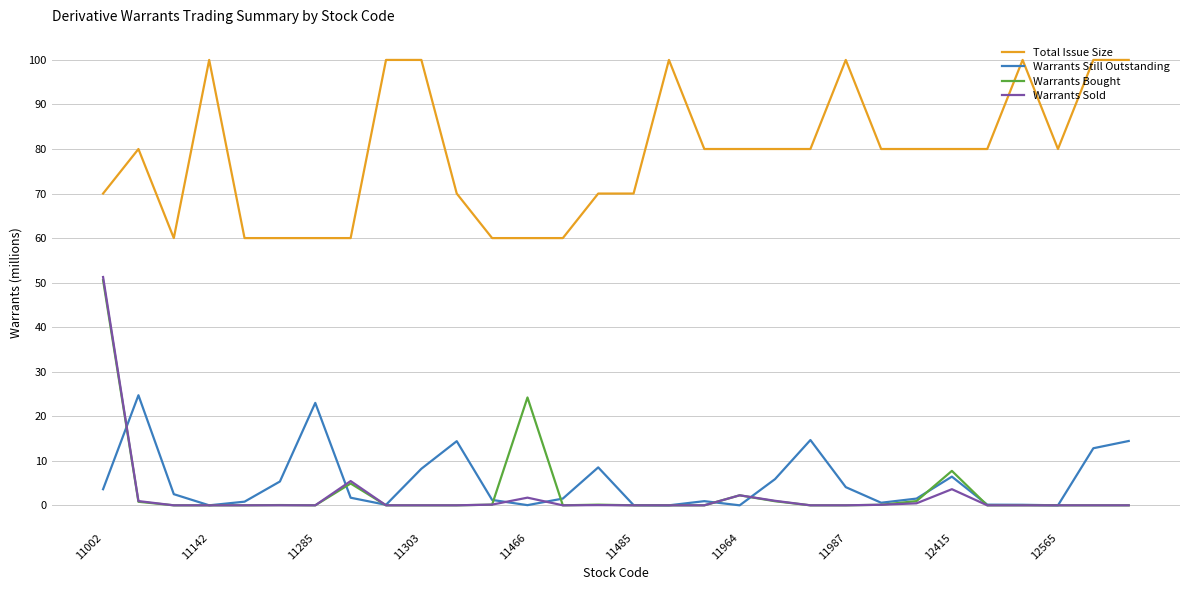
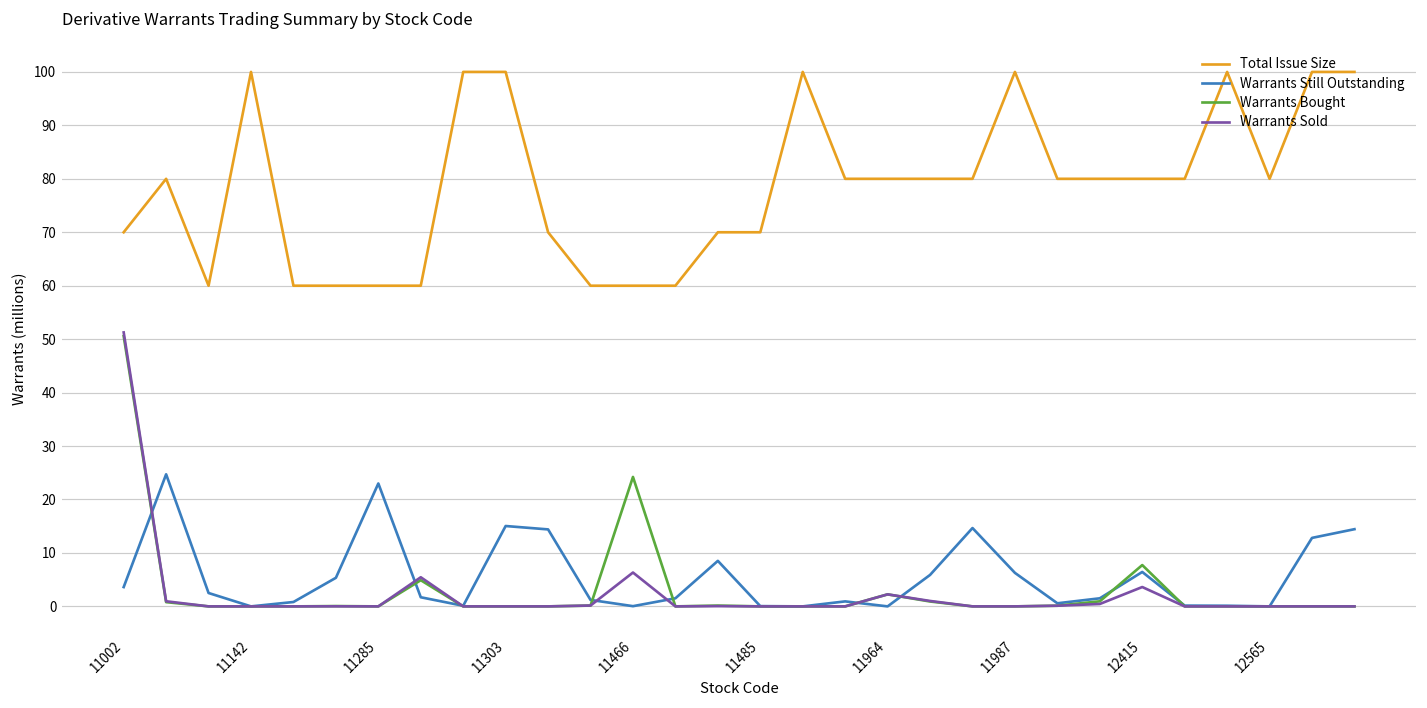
Warrants Still Outstanding, 11303: 8 -> 15
Warrants Sold, 11466: 2 -> 6
Warrants Still Outstanding, 11987: 4 -> 6
